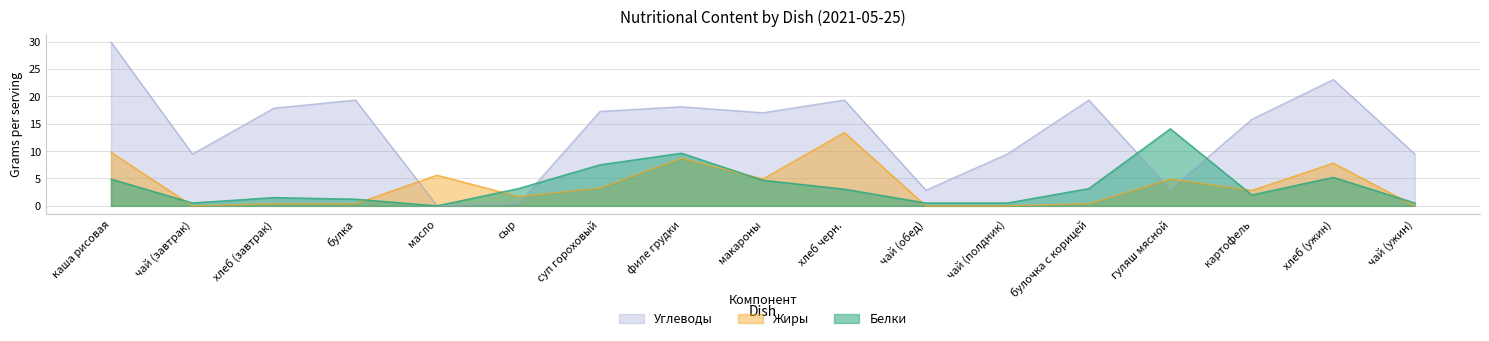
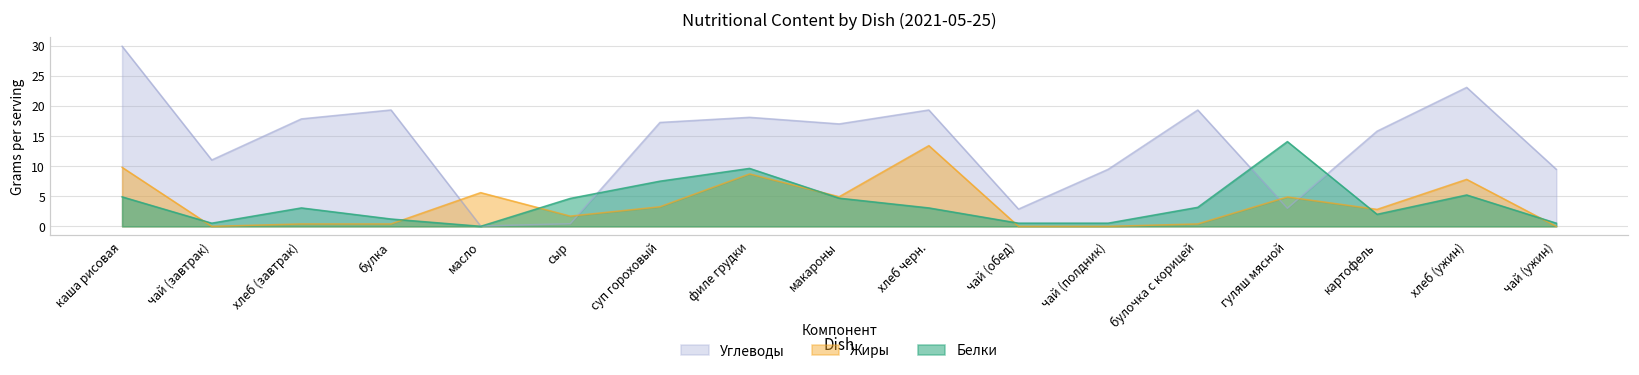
Углеводы, чай (завтрак): 9 -> 11
Белки, хлеб (завтрак): 2 -> 3
Белки, сыр: 3 -> 5
